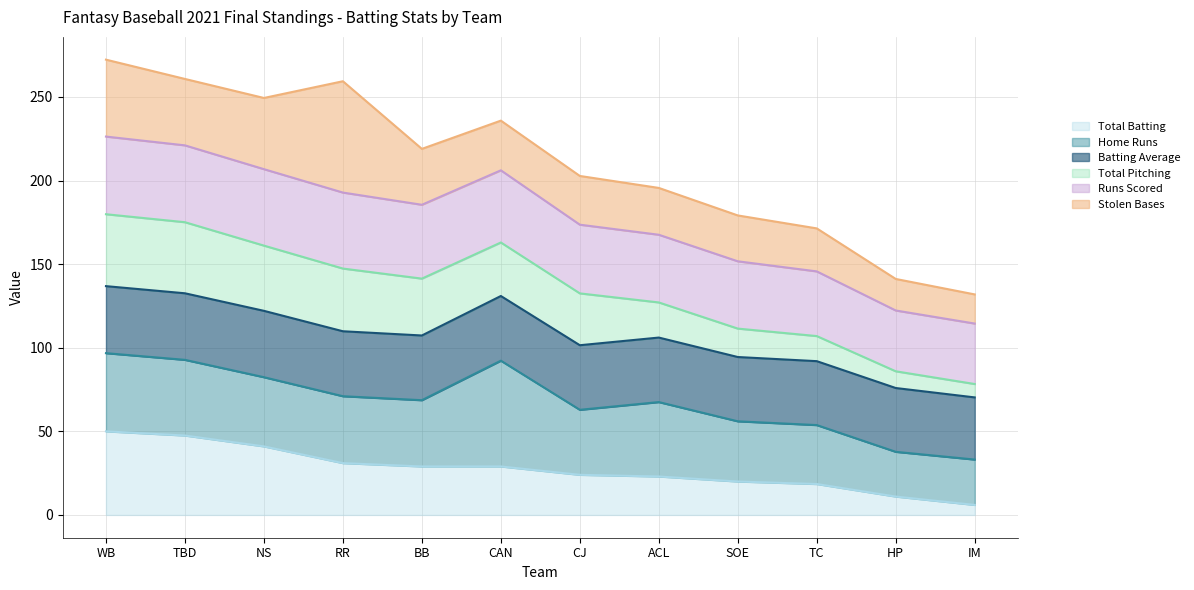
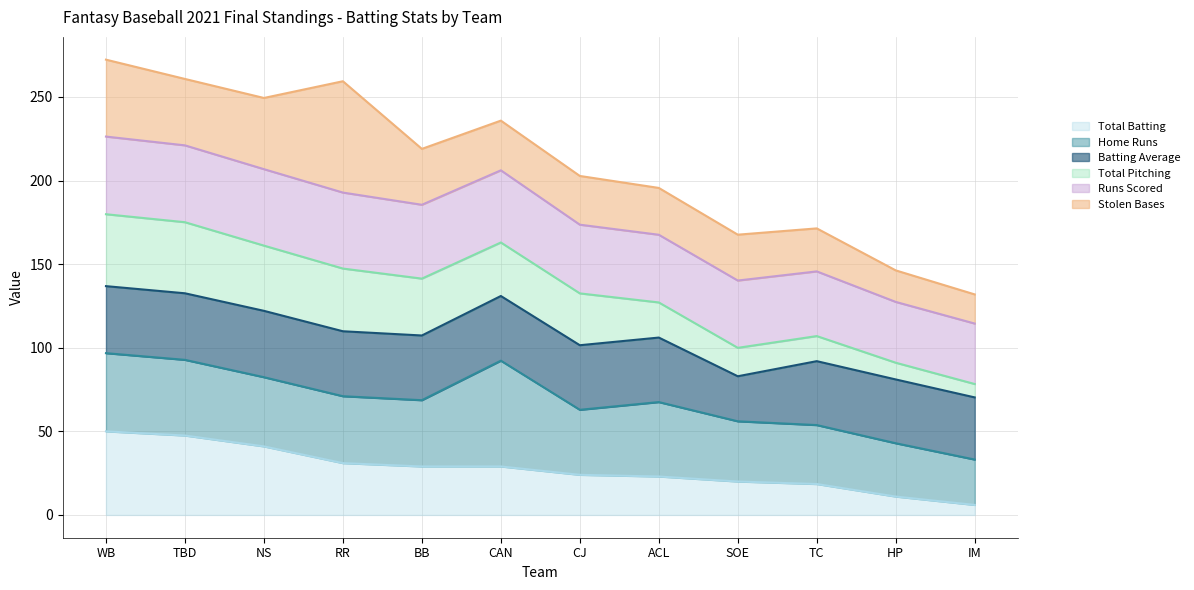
Batting Average, SOE: 38 -> 27
Home Runs, HP: 27 -> 32
